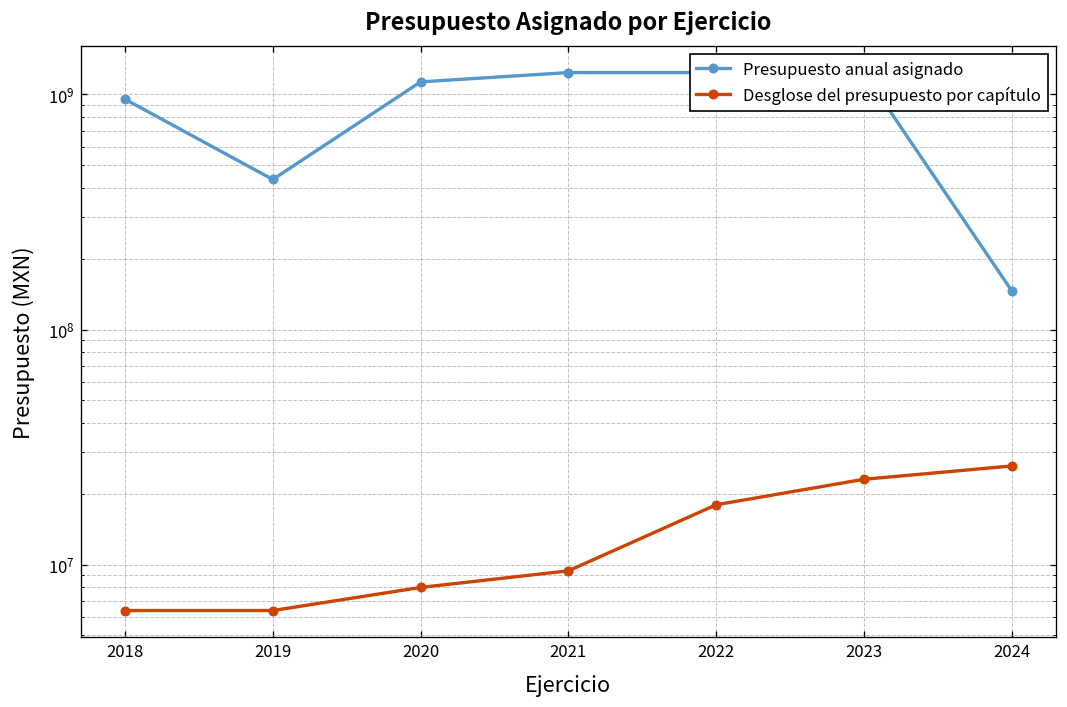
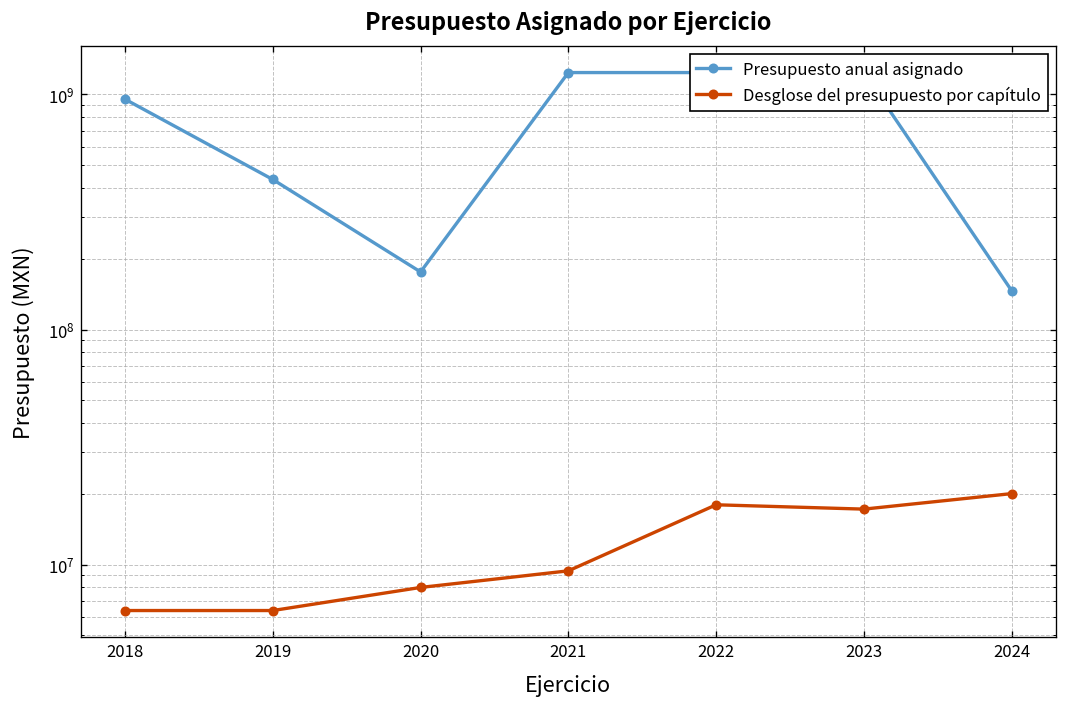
Presupuesto anual asignado, 2020: 1100000000 -> 180000000
Desglose del presupuesto por capítulo, 2023: 23000000 -> 17000000
Desglose del presupuesto por capítulo, 2024: 26000000 -> 20000000
